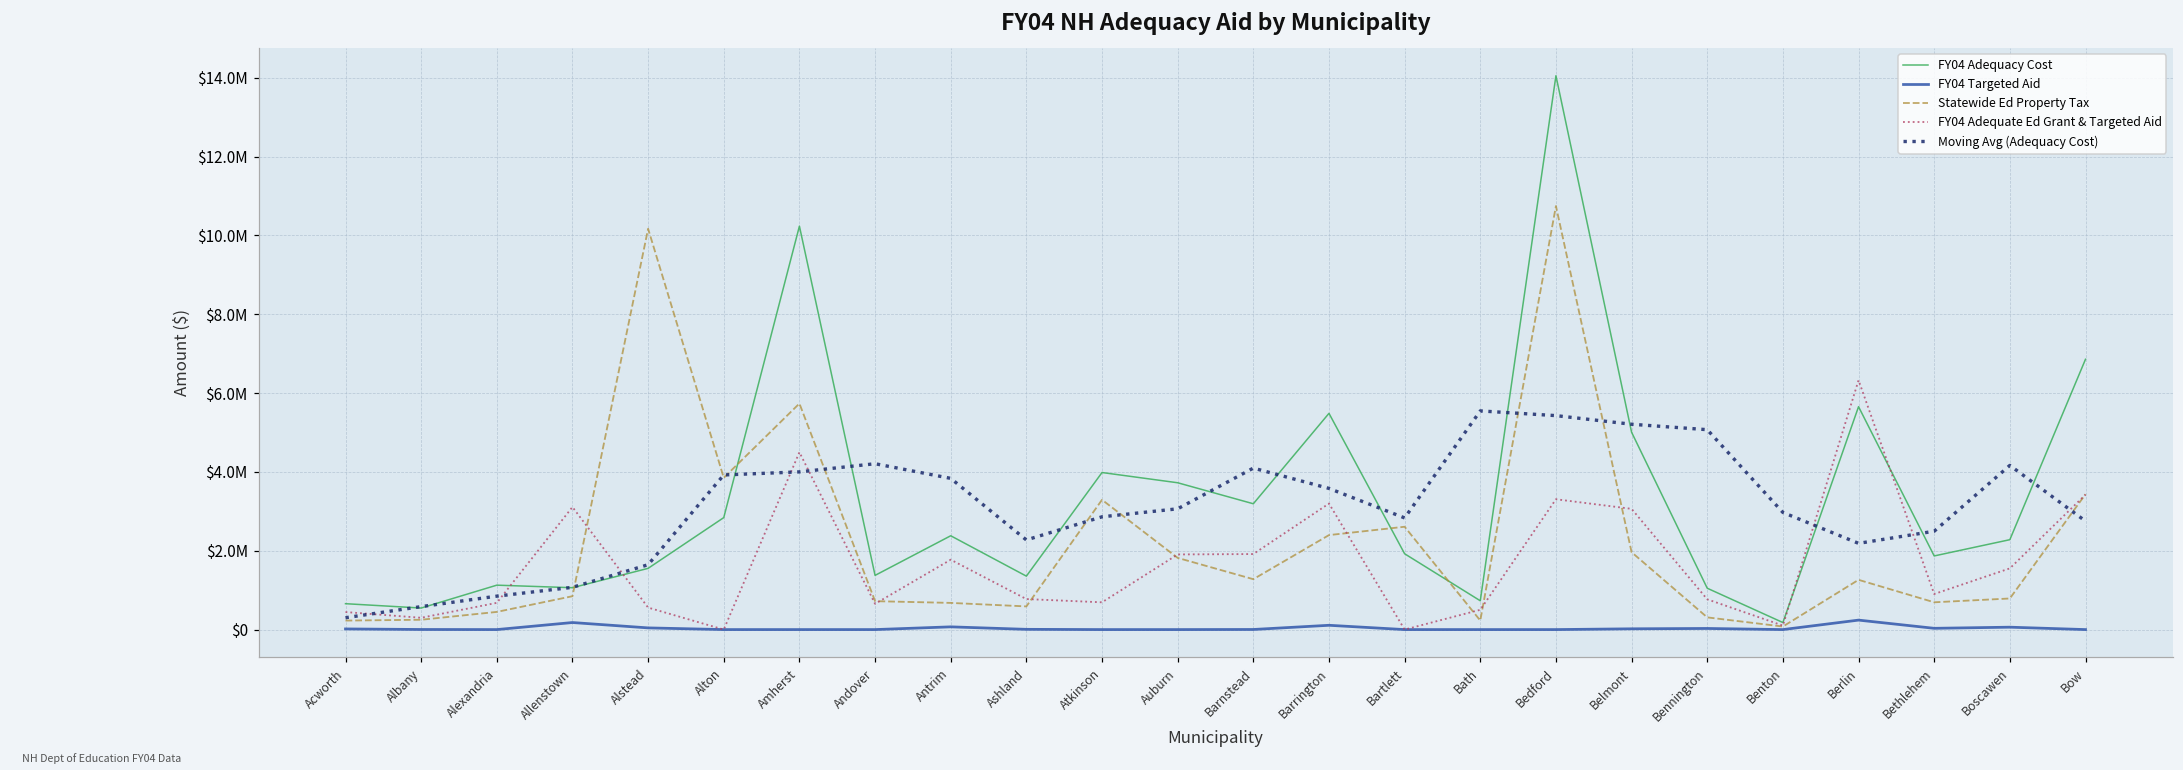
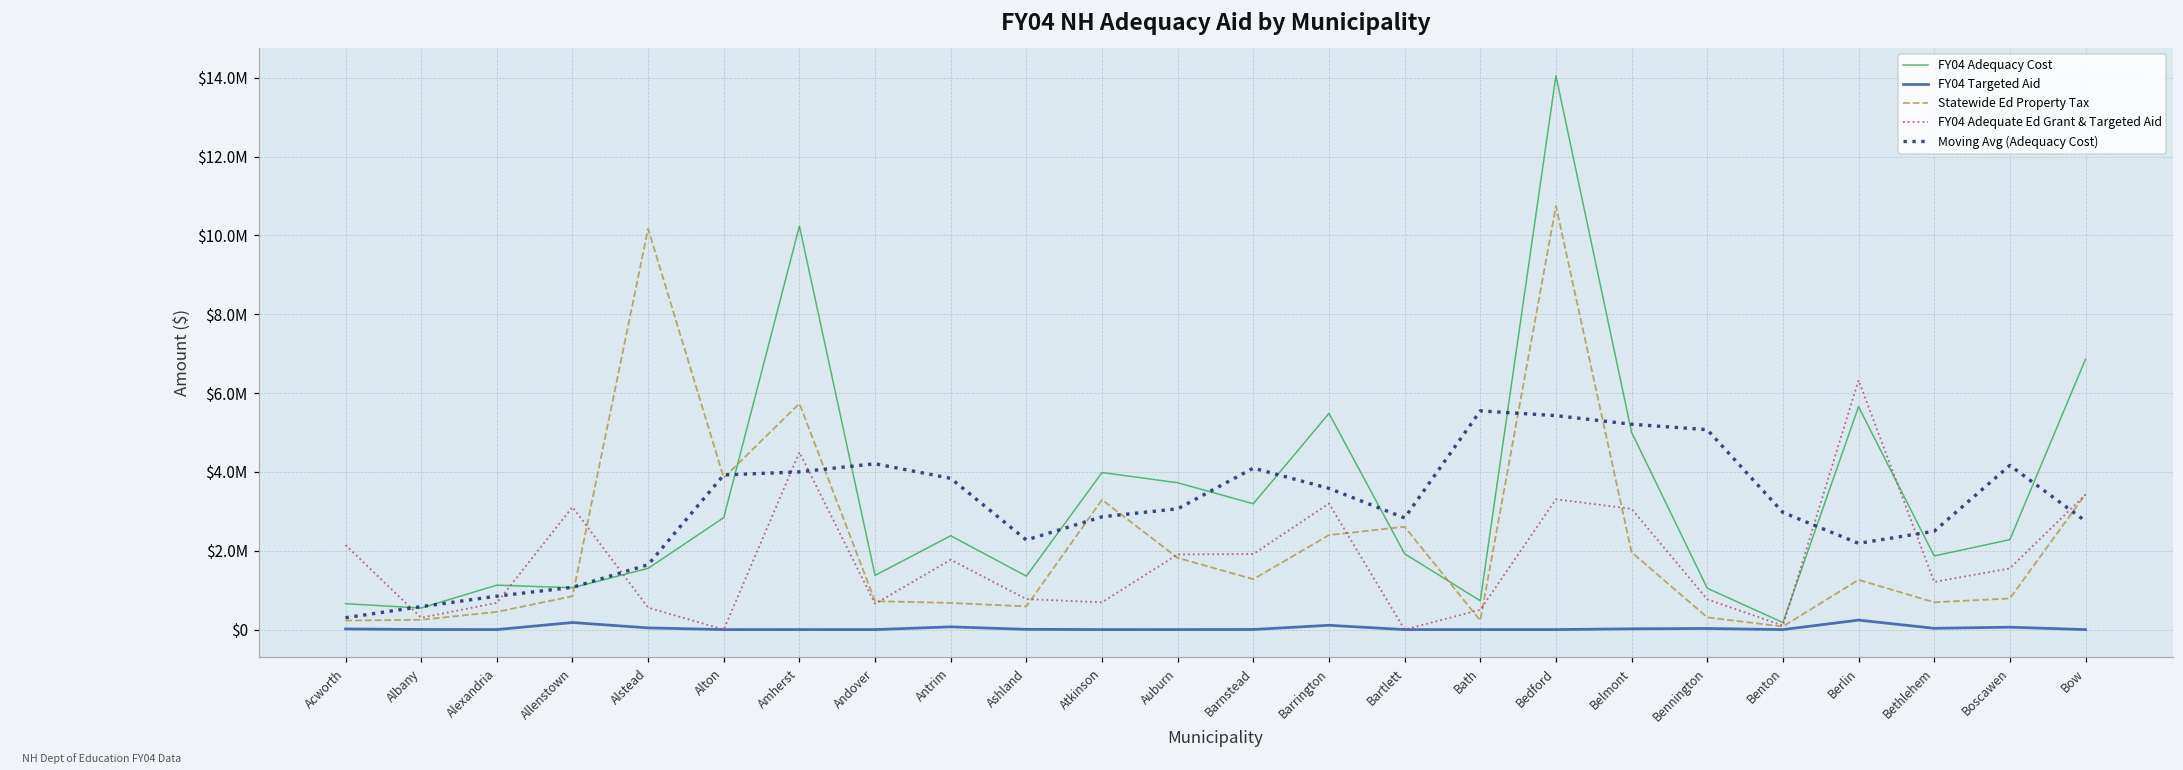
FY04 Adequate Ed Grant & Targeted Aid, Acworth: $400000 -> $2100000
FY04 Adequate Ed Grant & Targeted Aid, Bethlehem: $900000 -> $1200000
